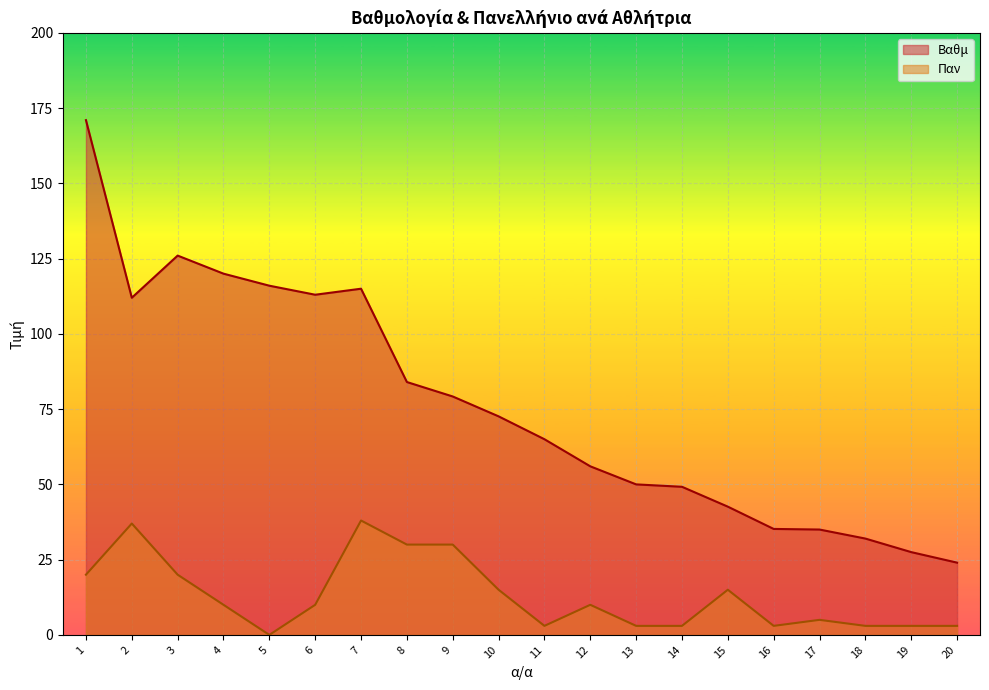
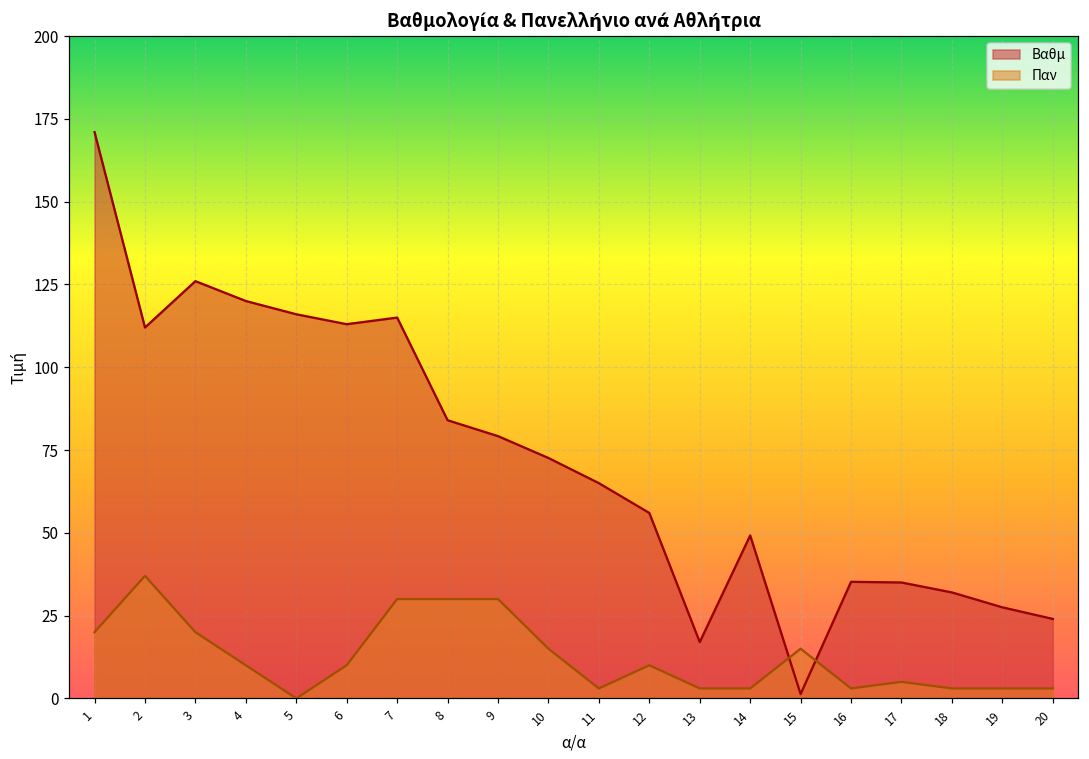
Παν, 7: 38 -> 30
Βαθμ, 13: 50 -> 17
Βαθμ, 15: 43 -> 1
